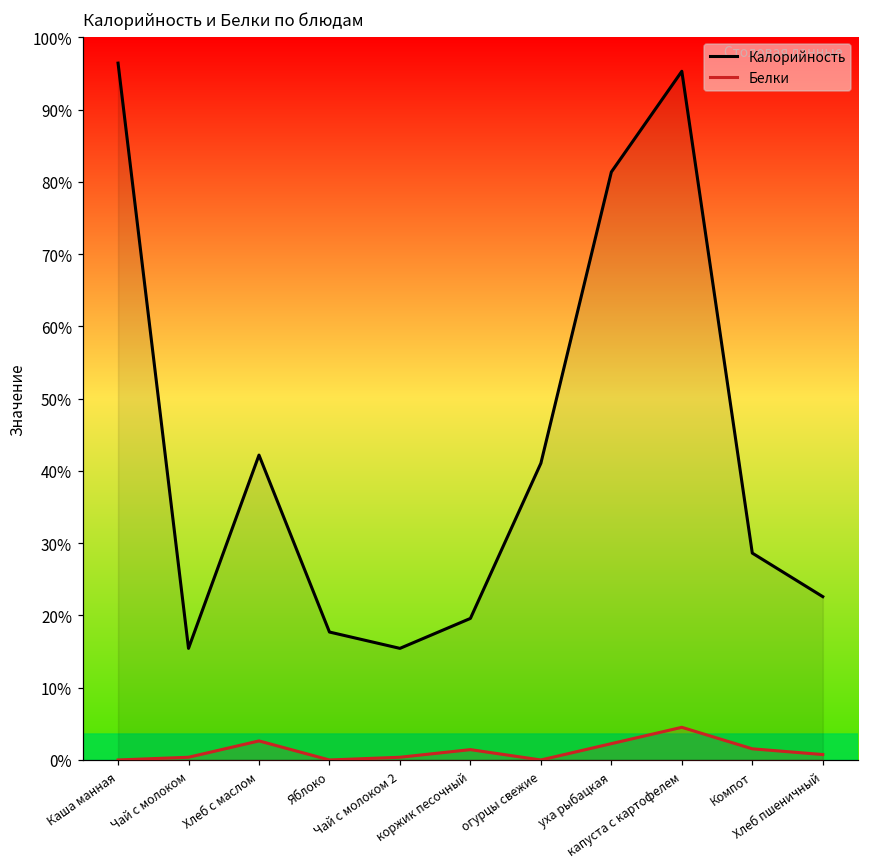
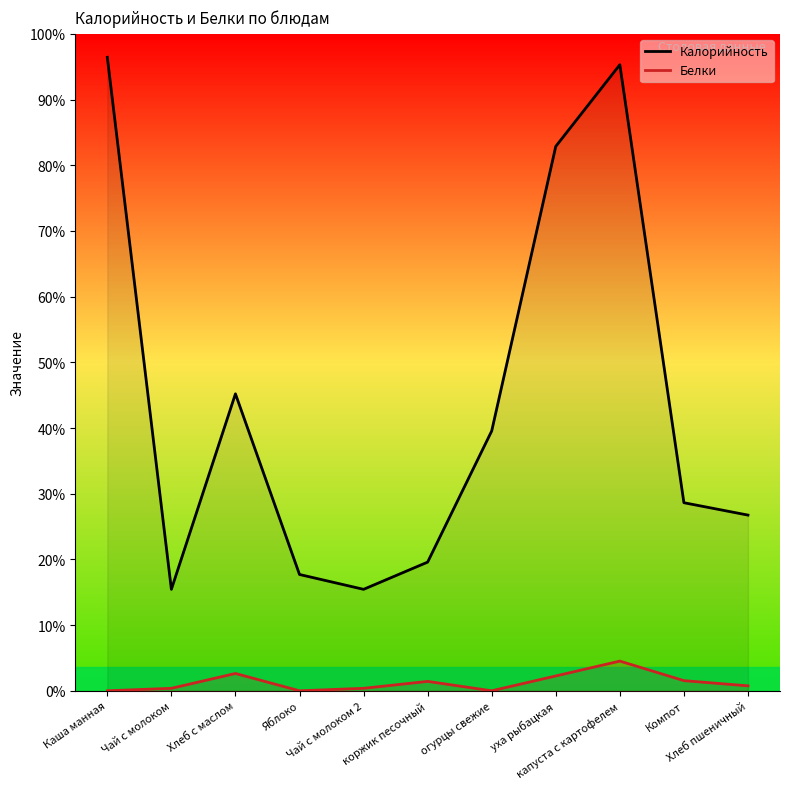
Калорийность, Хлеб с маслом: 42% -> 45%
Калорийность, огурцы свежие: 41% -> 40%
Калорийность, уха рыбацкая: 81% -> 83%
Калорийность, Хлеб пшеничный: 23% -> 27%
